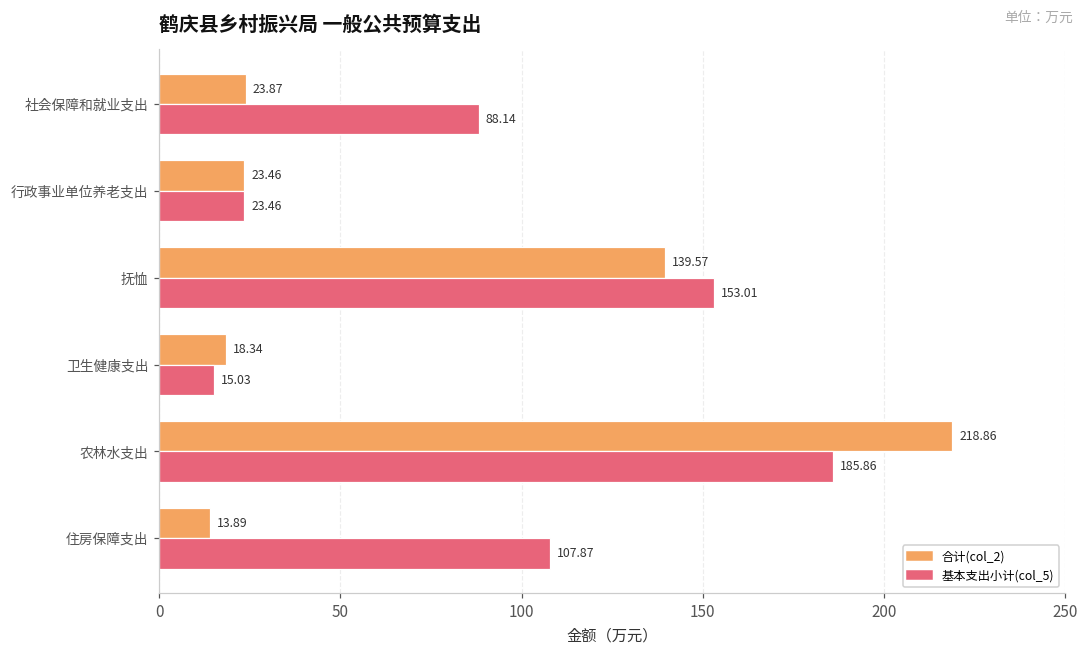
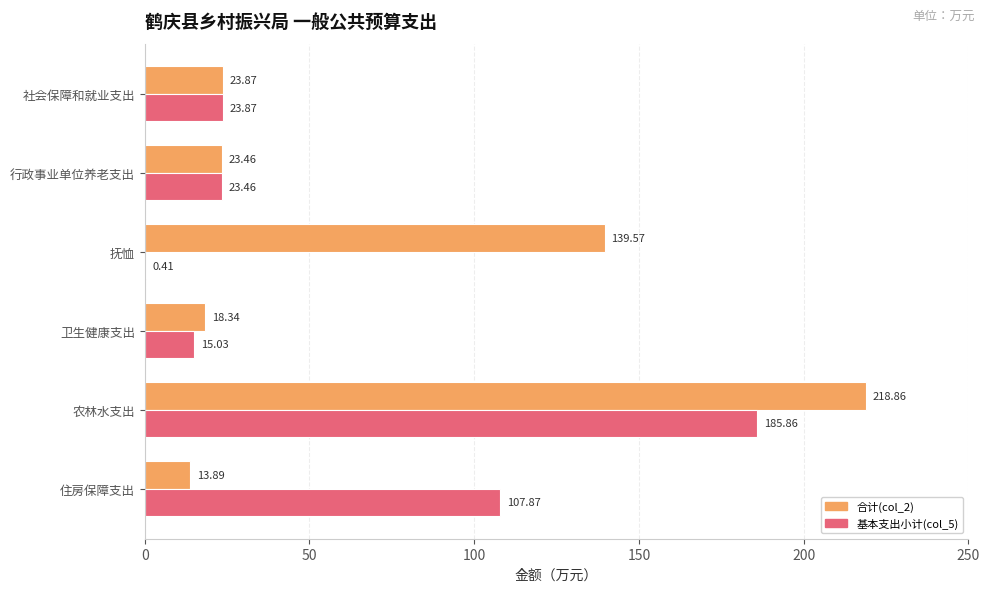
基本支出小计(col_5), 社会保障和就业支出: 88.14 -> 23.87
基本支出小计(col_5), 抚恤: 153.01 -> 0.41
